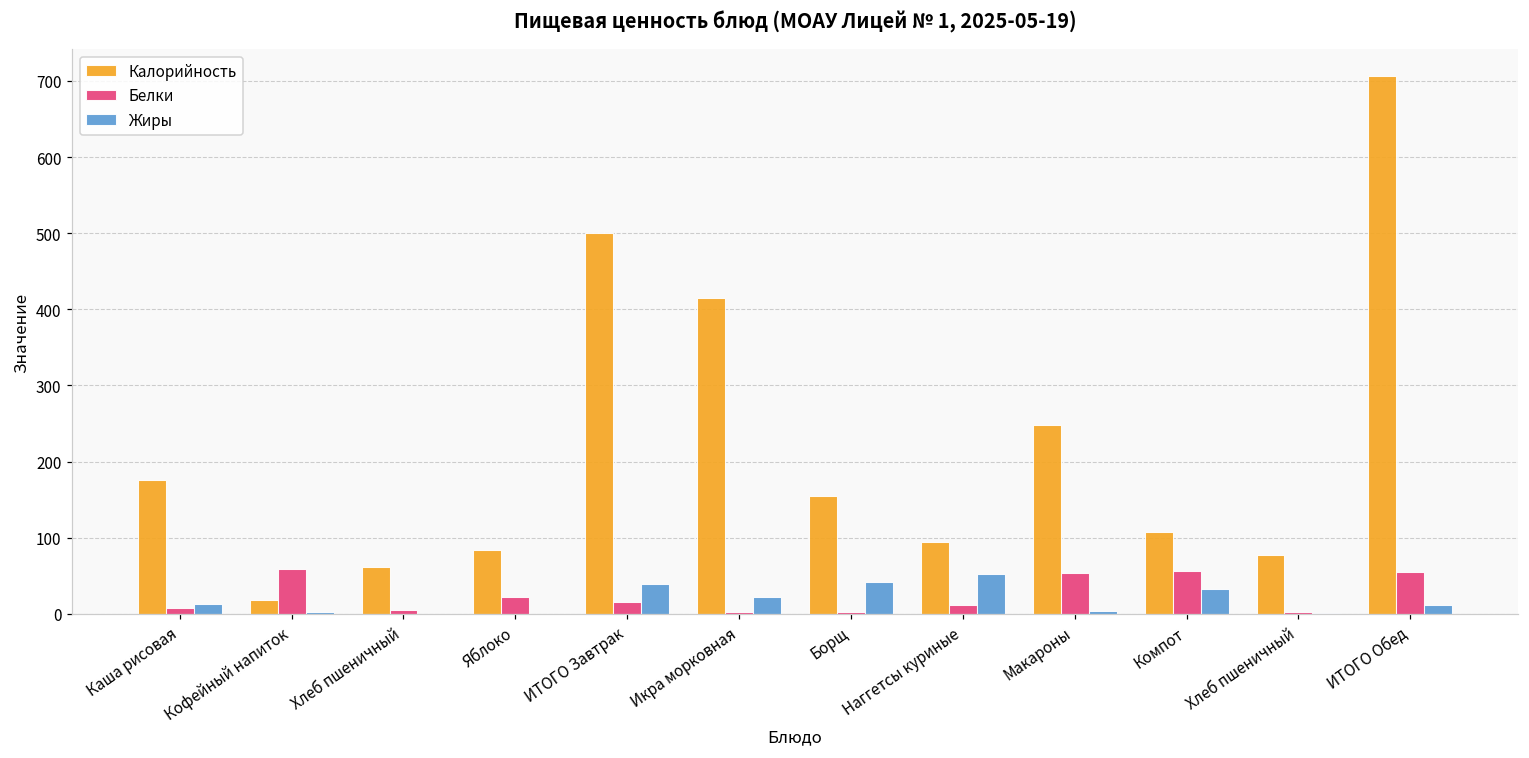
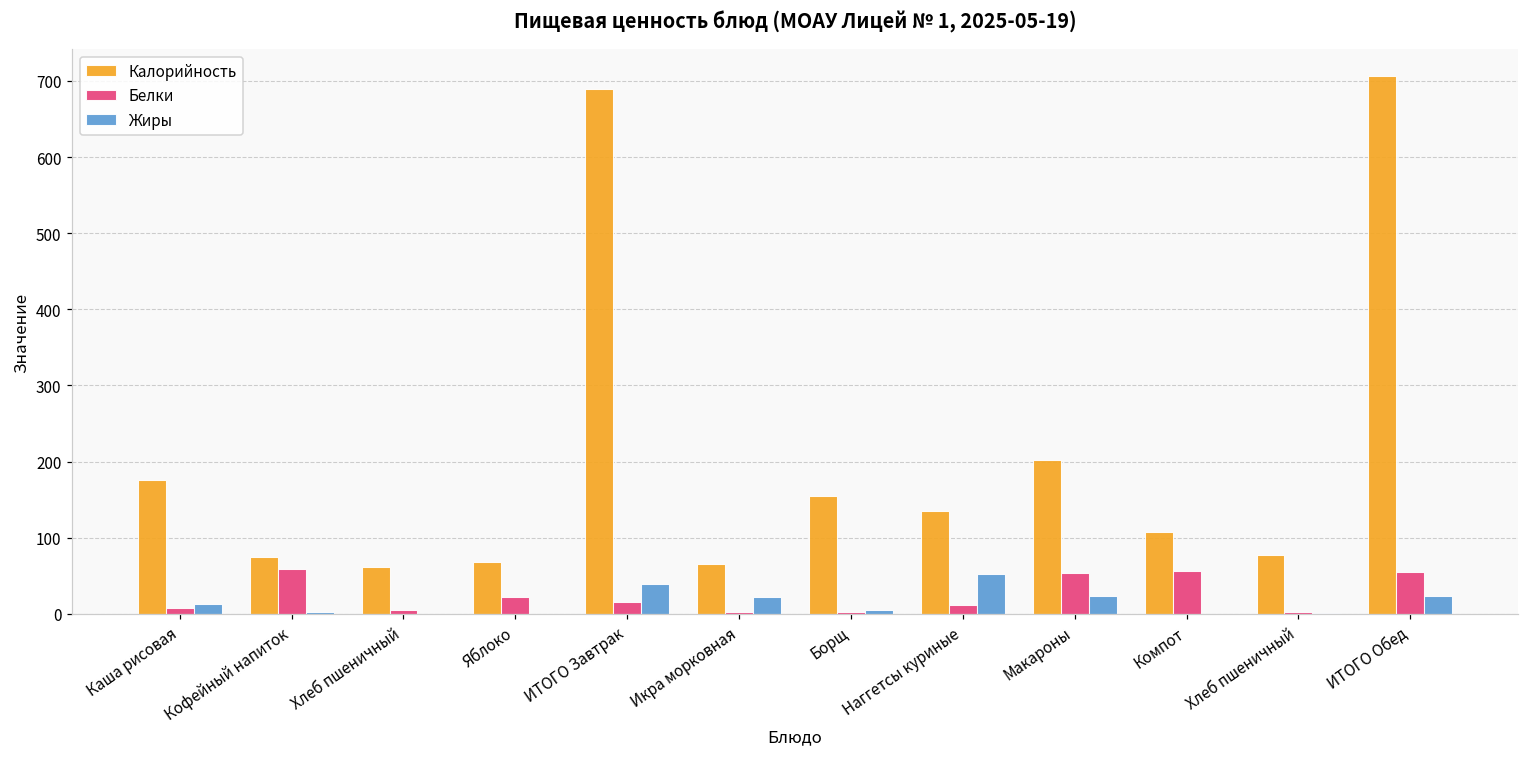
Калорийность, Кофейный напиток: 20 -> 80
Калорийность, Яблоко: 80 -> 70
Калорийность, ИТОГО Завтрак: 500 -> 690
Калорийность, Икра морковная: 420 -> 70
Жиры, Борщ: 40 -> 10
Калорийность, Наггетсы куриные: 90 -> 140
Калорийность, Макароны: 250 -> 200
Жиры, Макароны: 0 -> 20
Жиры, Компот: 30 -> 0
Жиры, ИТОГО Обед: 10 -> 20
